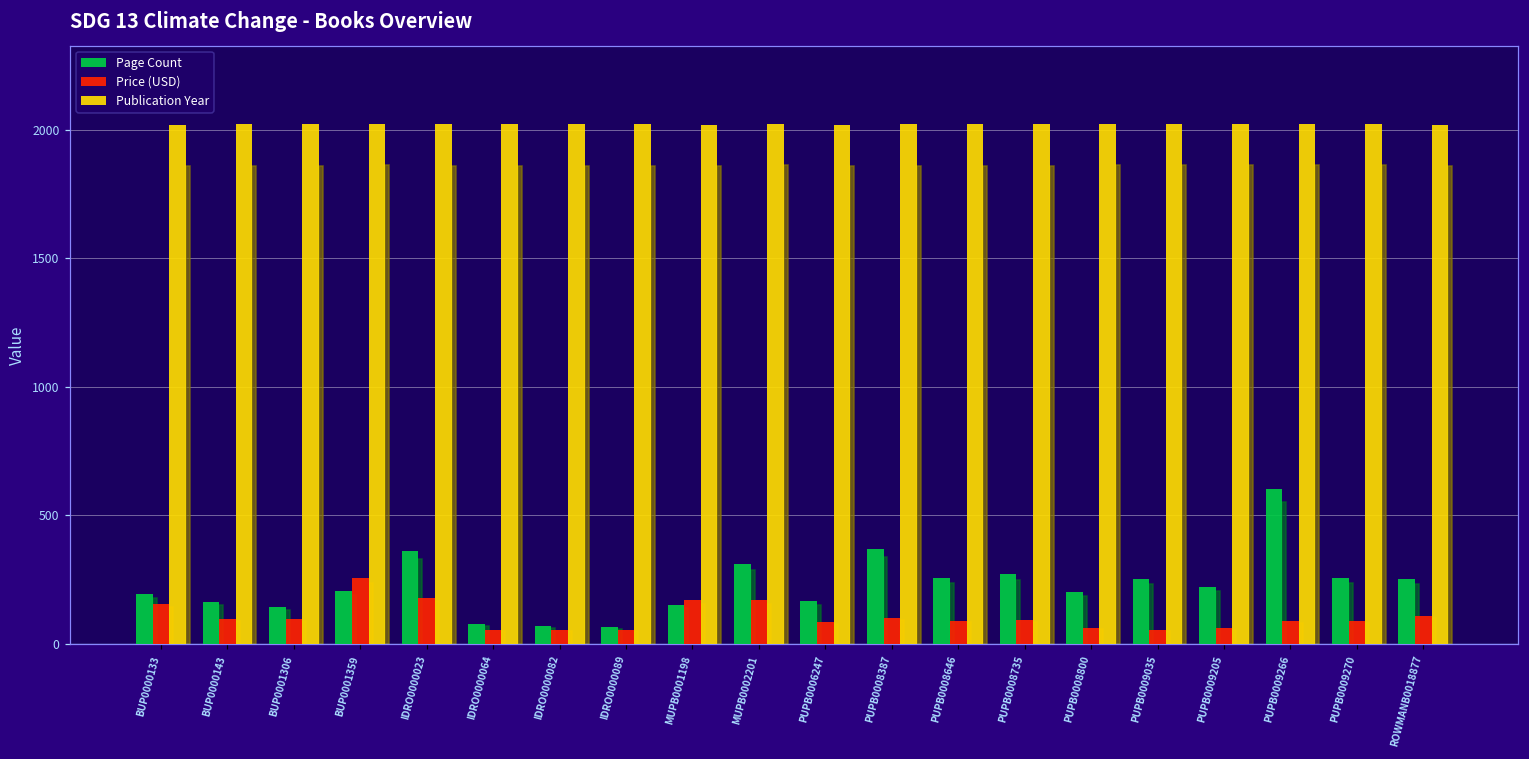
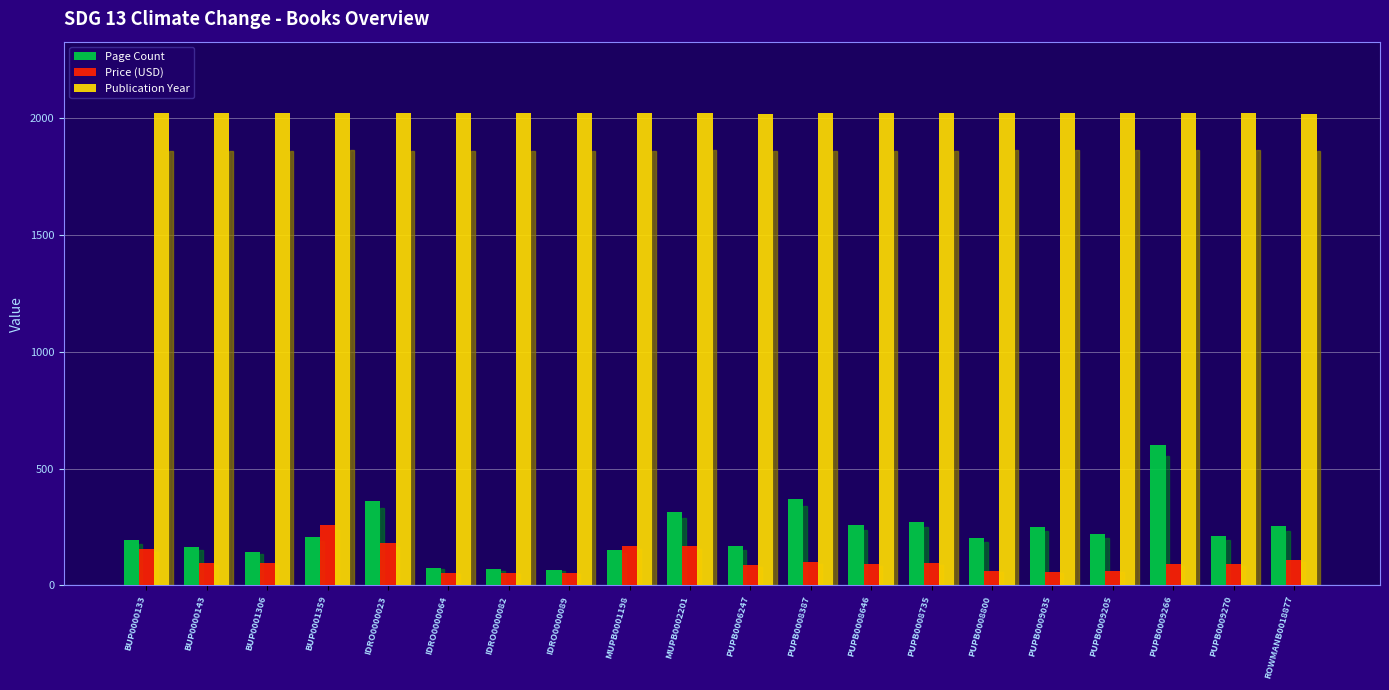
Page Count, PUPB0009270: 260 -> 210
